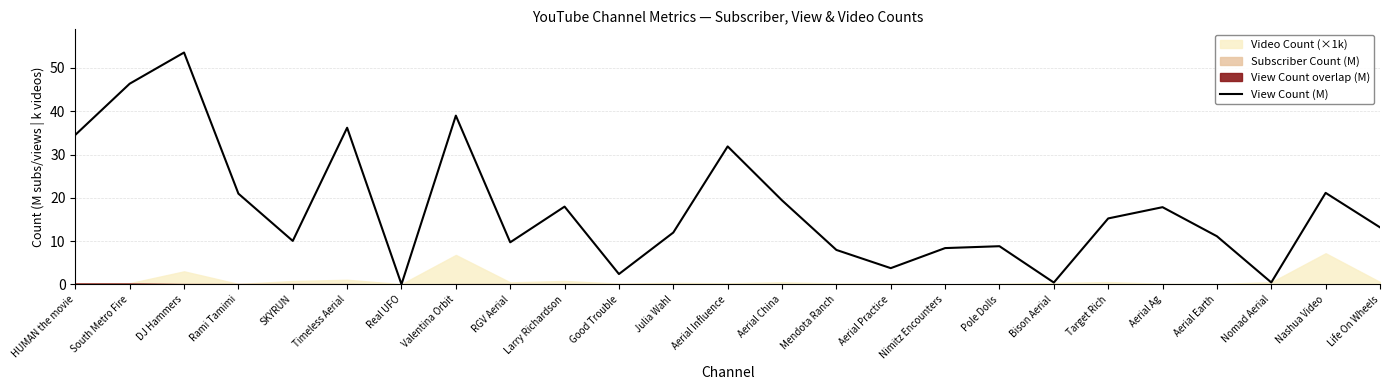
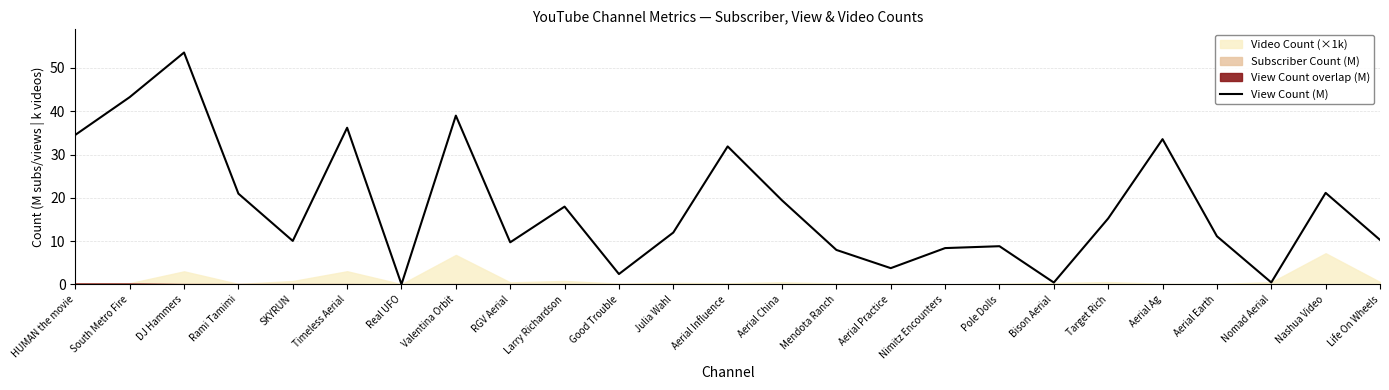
View Count (M), South Metro Fire: 46 -> 43
Video Count (×1k), Timeless Aerial: 1 -> 3
View Count (M), Aerial Ag: 18 -> 34
View Count (M), Life On Wheels: 13 -> 10
